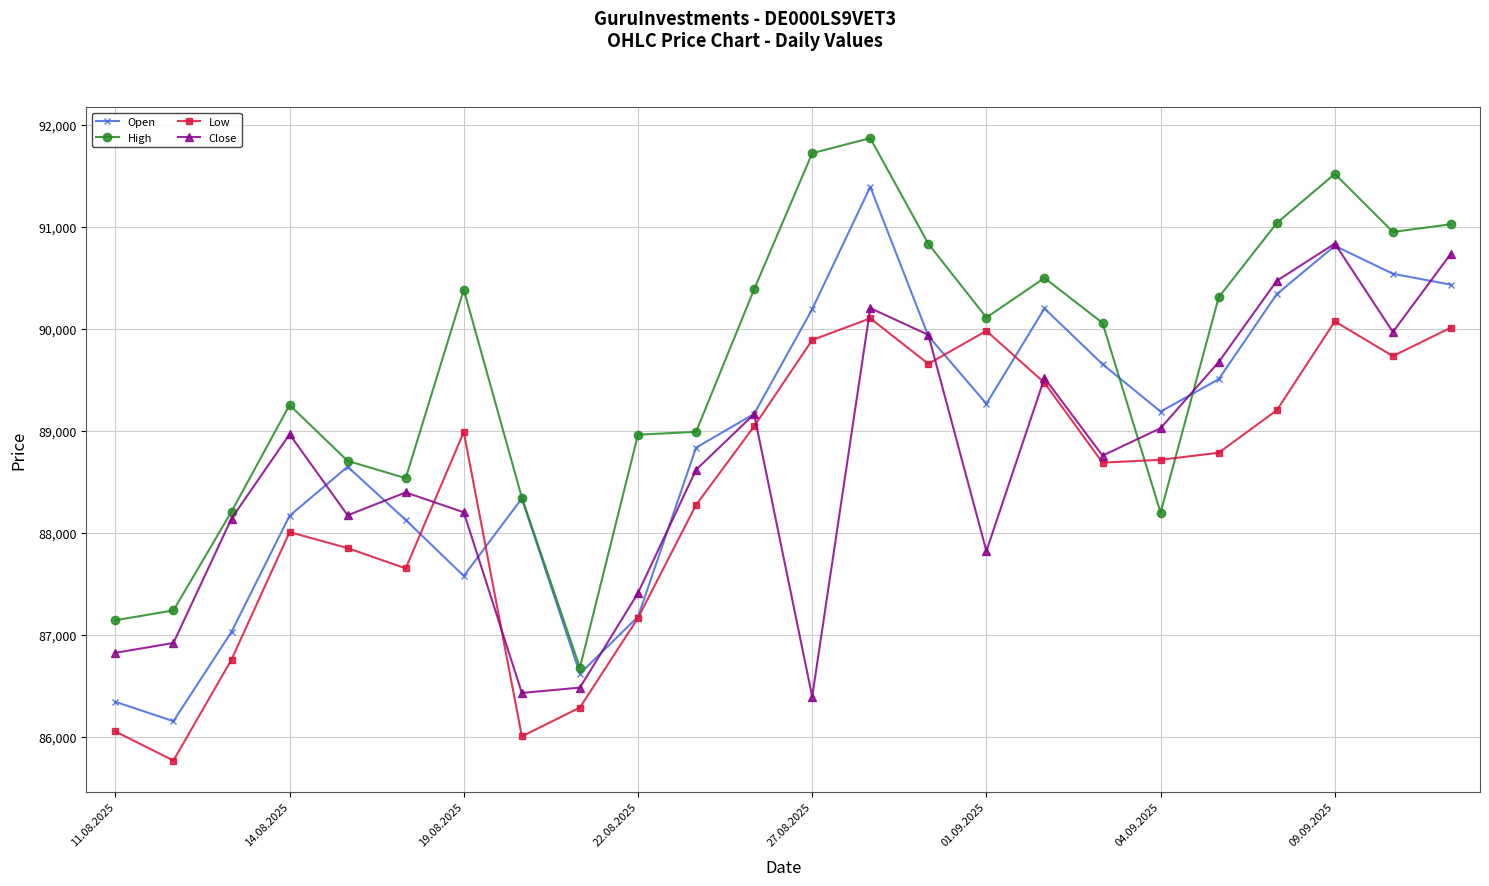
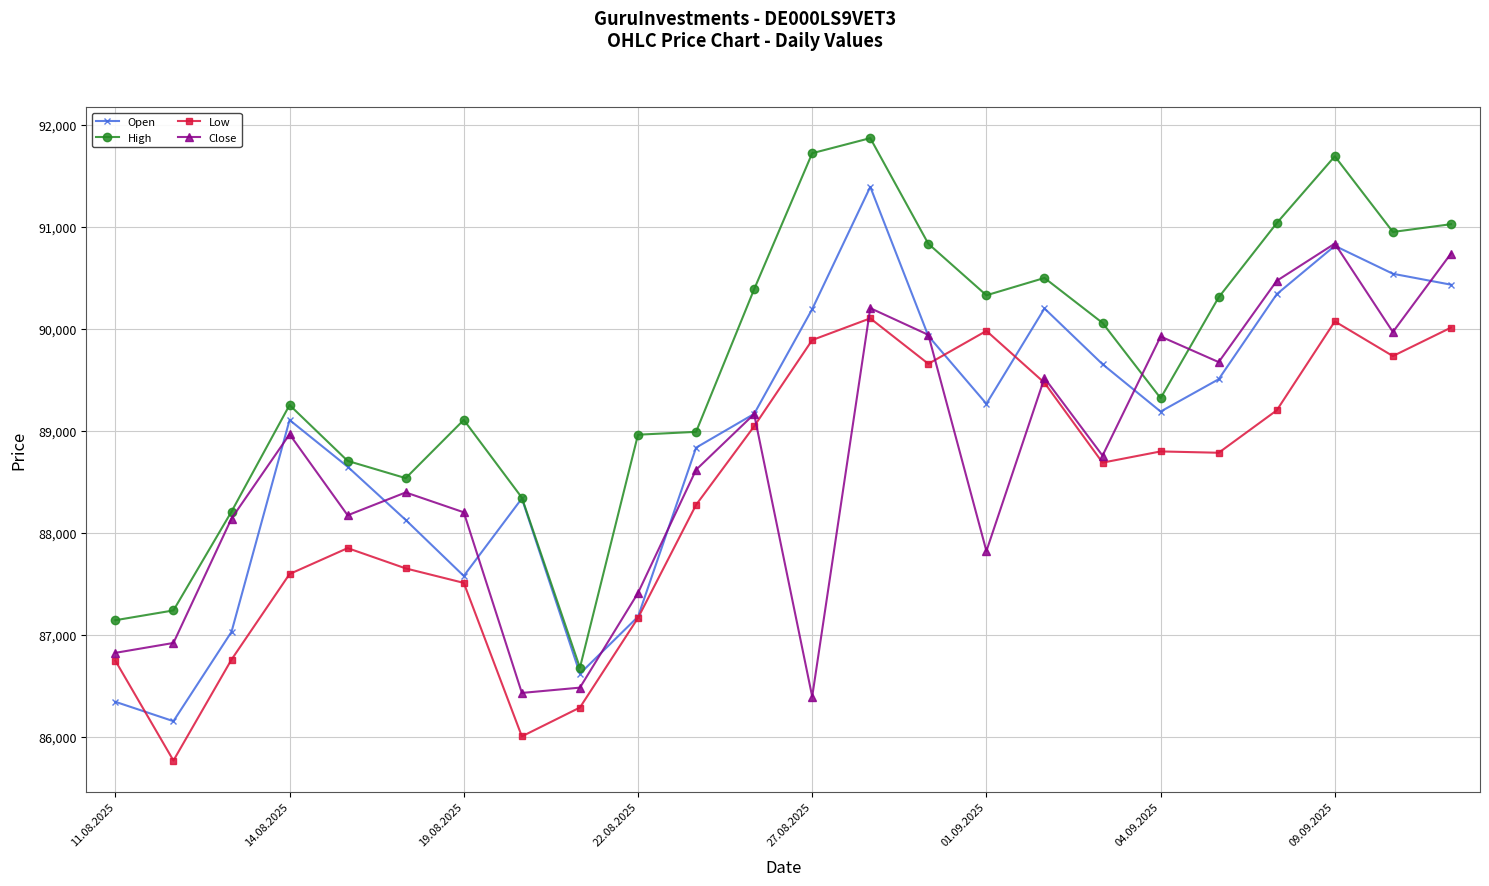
Low, 11.08.2025: 86,050 -> 86,740
Open, 14.08.2025: 88,170 -> 89,100
Low, 14.08.2025: 88,010 -> 87,590
High, 19.08.2025: 90,380 -> 89,110
Low, 19.08.2025: 88,990 -> 87,510
High, 01.09.2025: 90,110 -> 90,330
High, 04.09.2025: 88,200 -> 89,320
Low, 04.09.2025: 88,710 -> 88,800
Close, 04.09.2025: 89,020 -> 89,920
High, 09.09.2025: 91,520 -> 91,690
